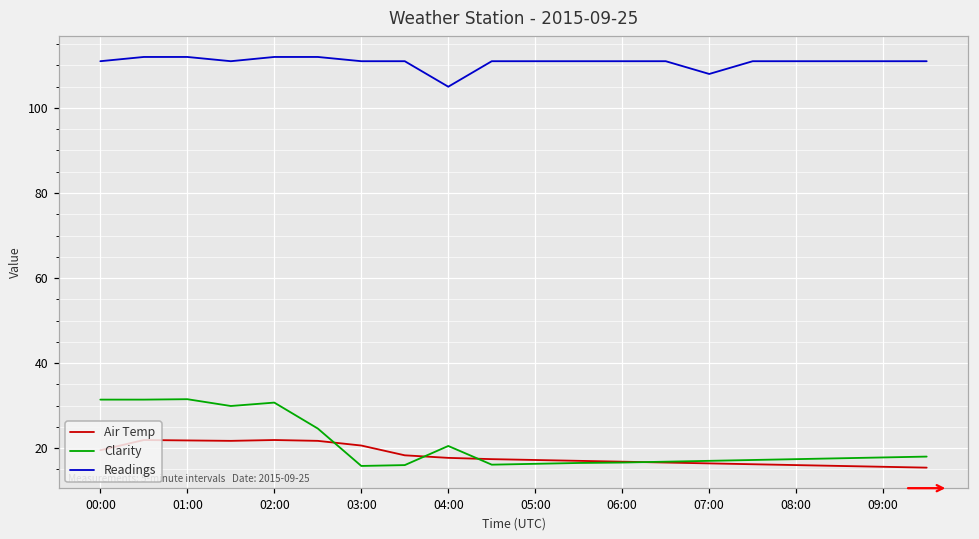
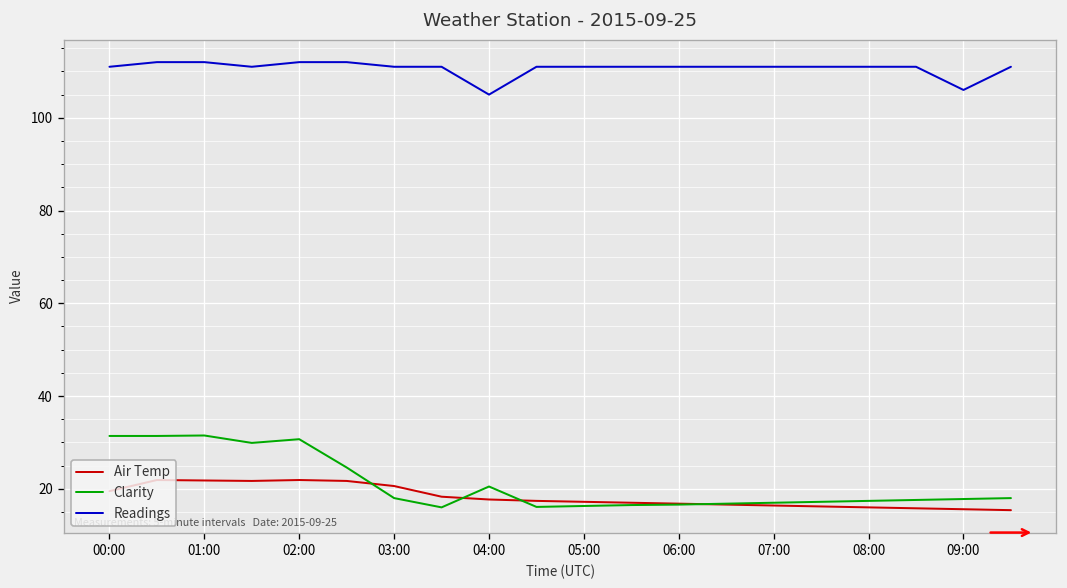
Clarity, 03:00: 16 -> 18
Readings, 07:00: 108 -> 111
Readings, 09:00: 111 -> 106
